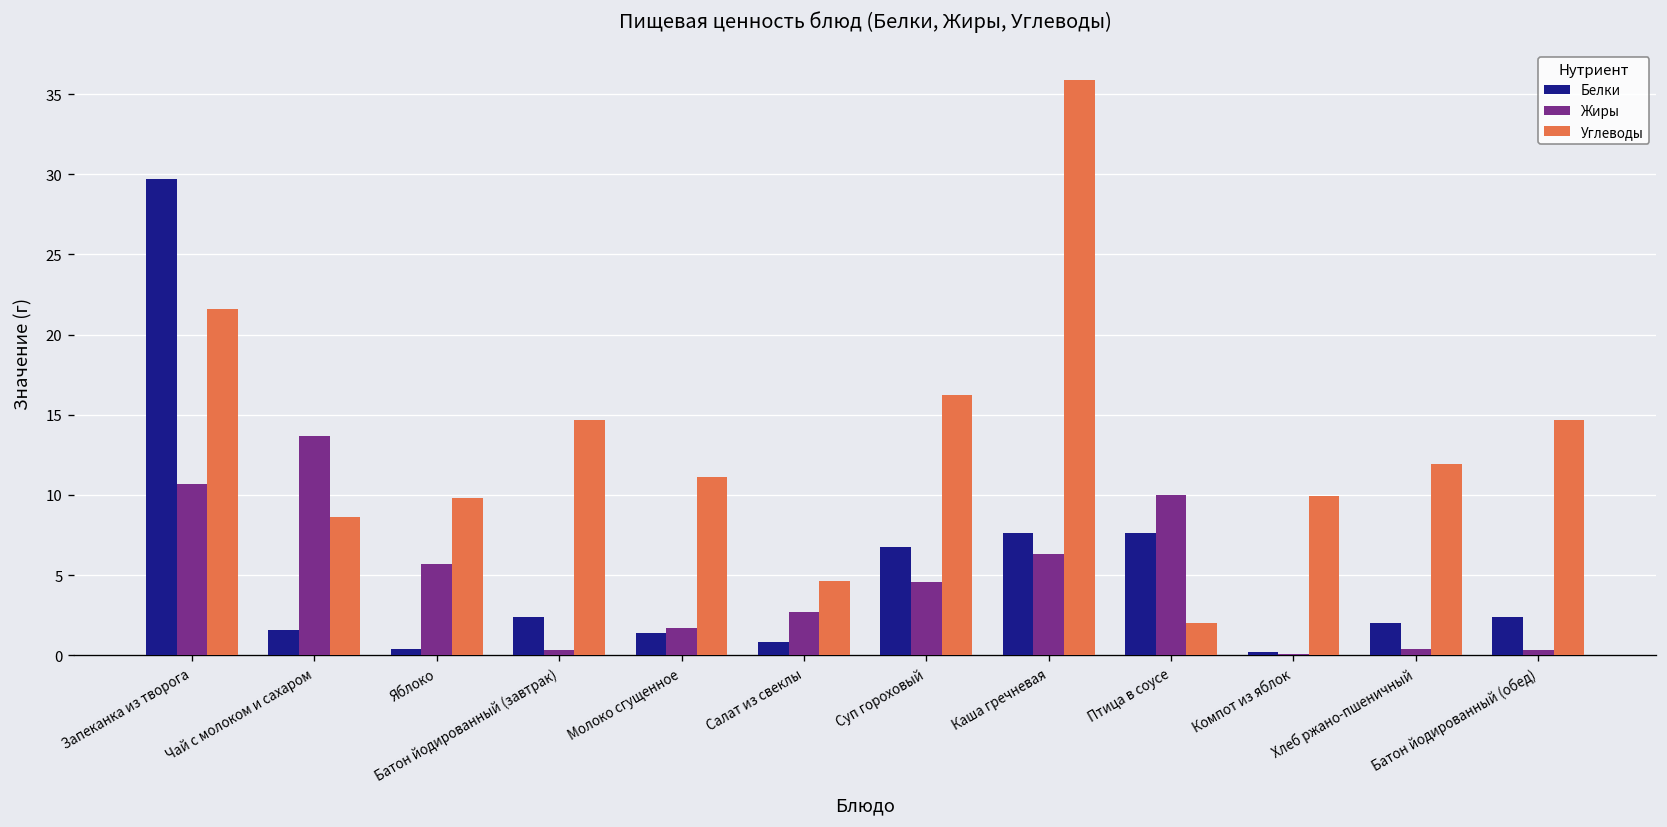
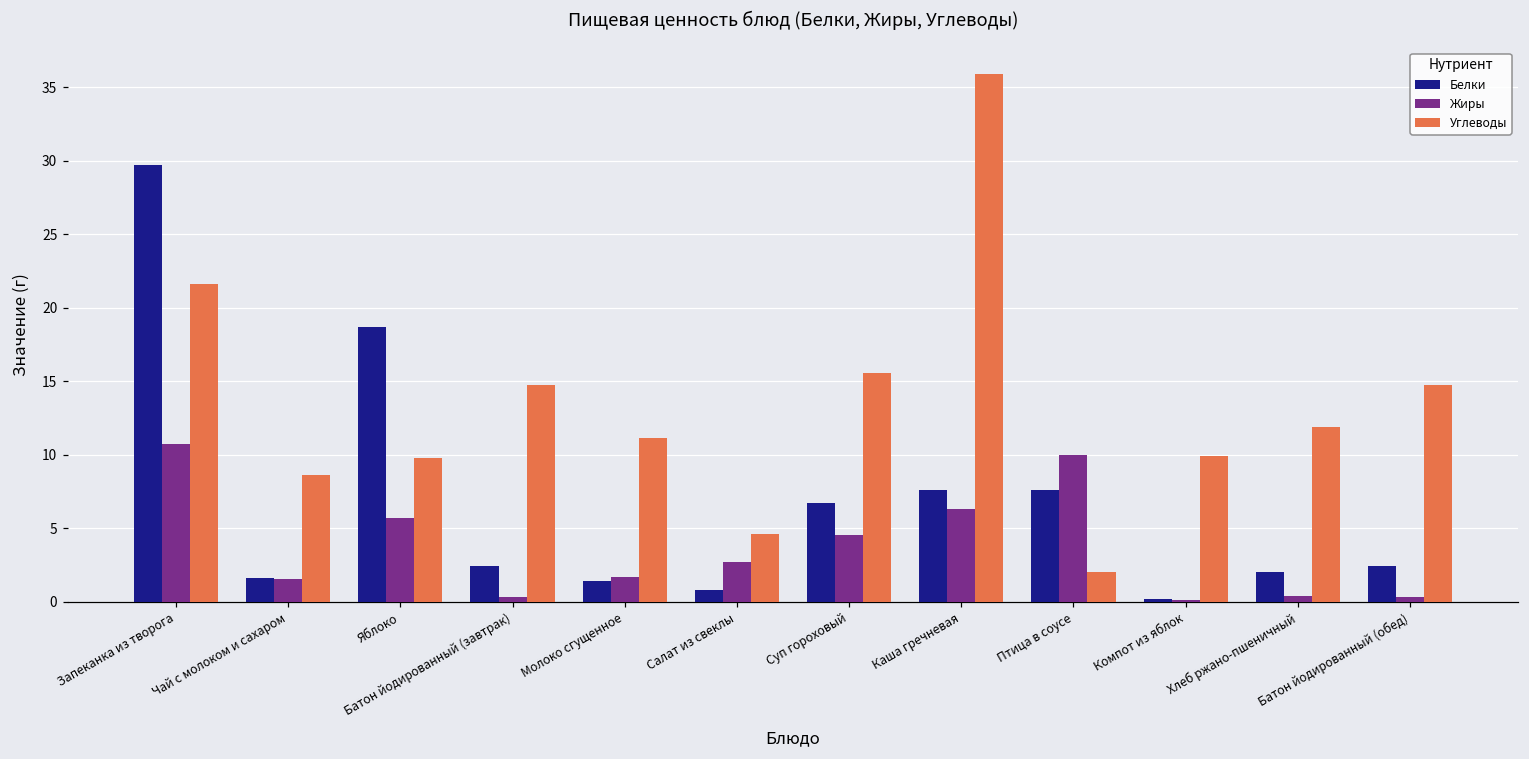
Жиры, Чай с молоком и сахаром: 13.7 -> 1.5
Белки, Яблоко: 0.4 -> 18.7
Углеводы, Суп гороховый: 16.2 -> 15.6
